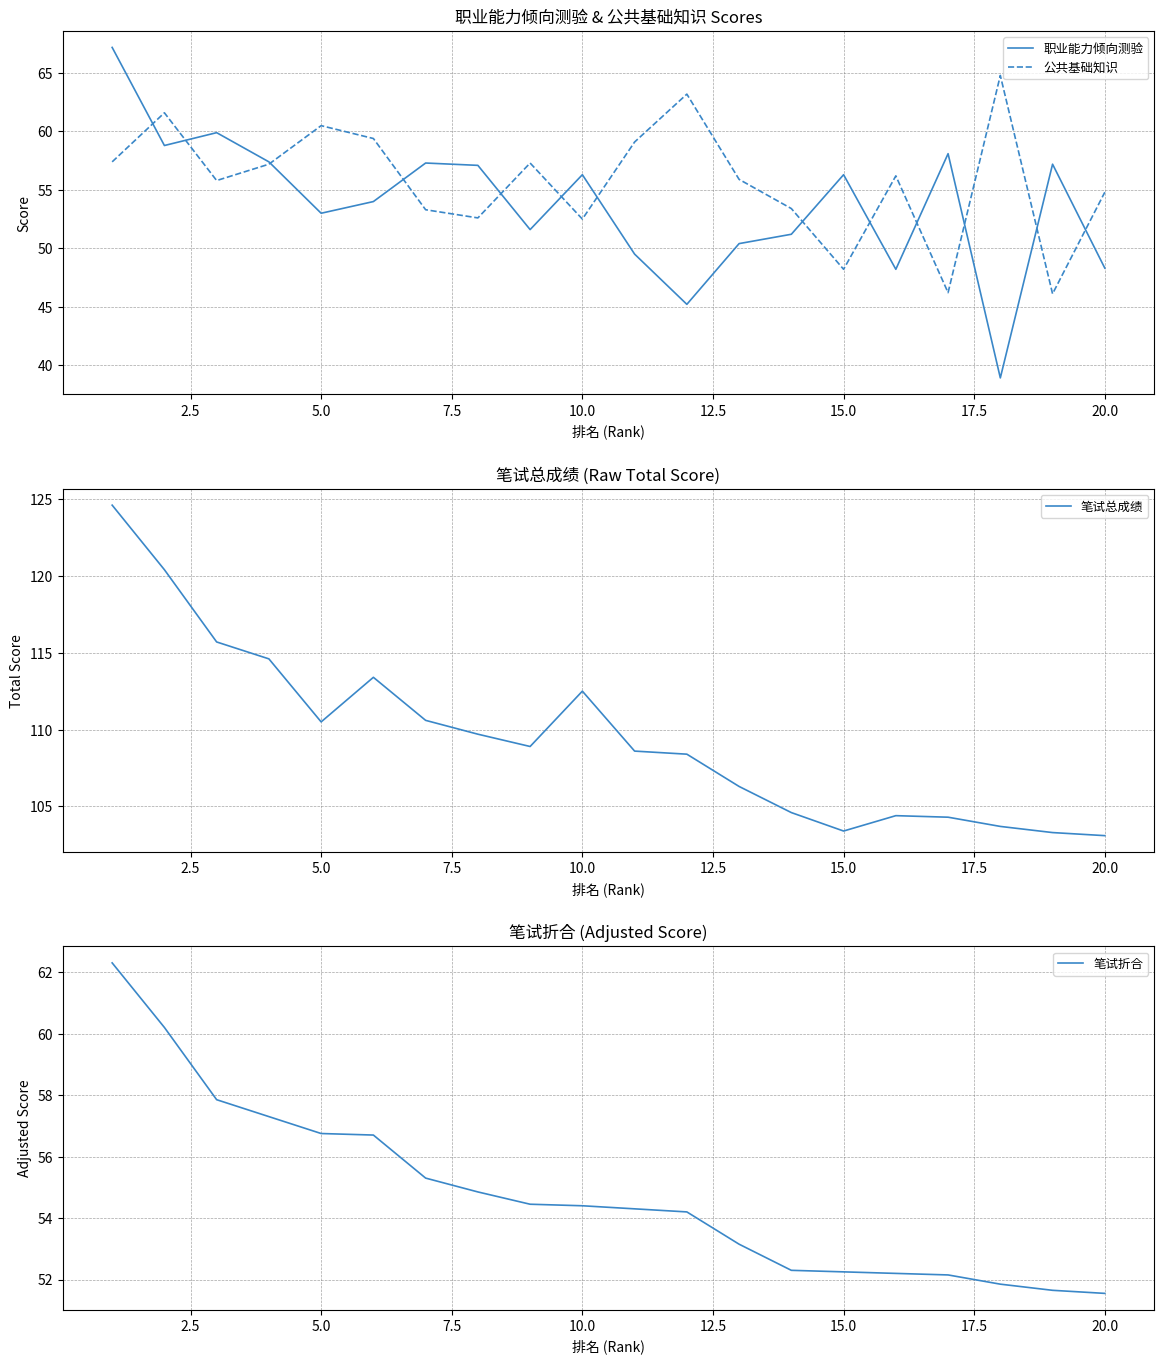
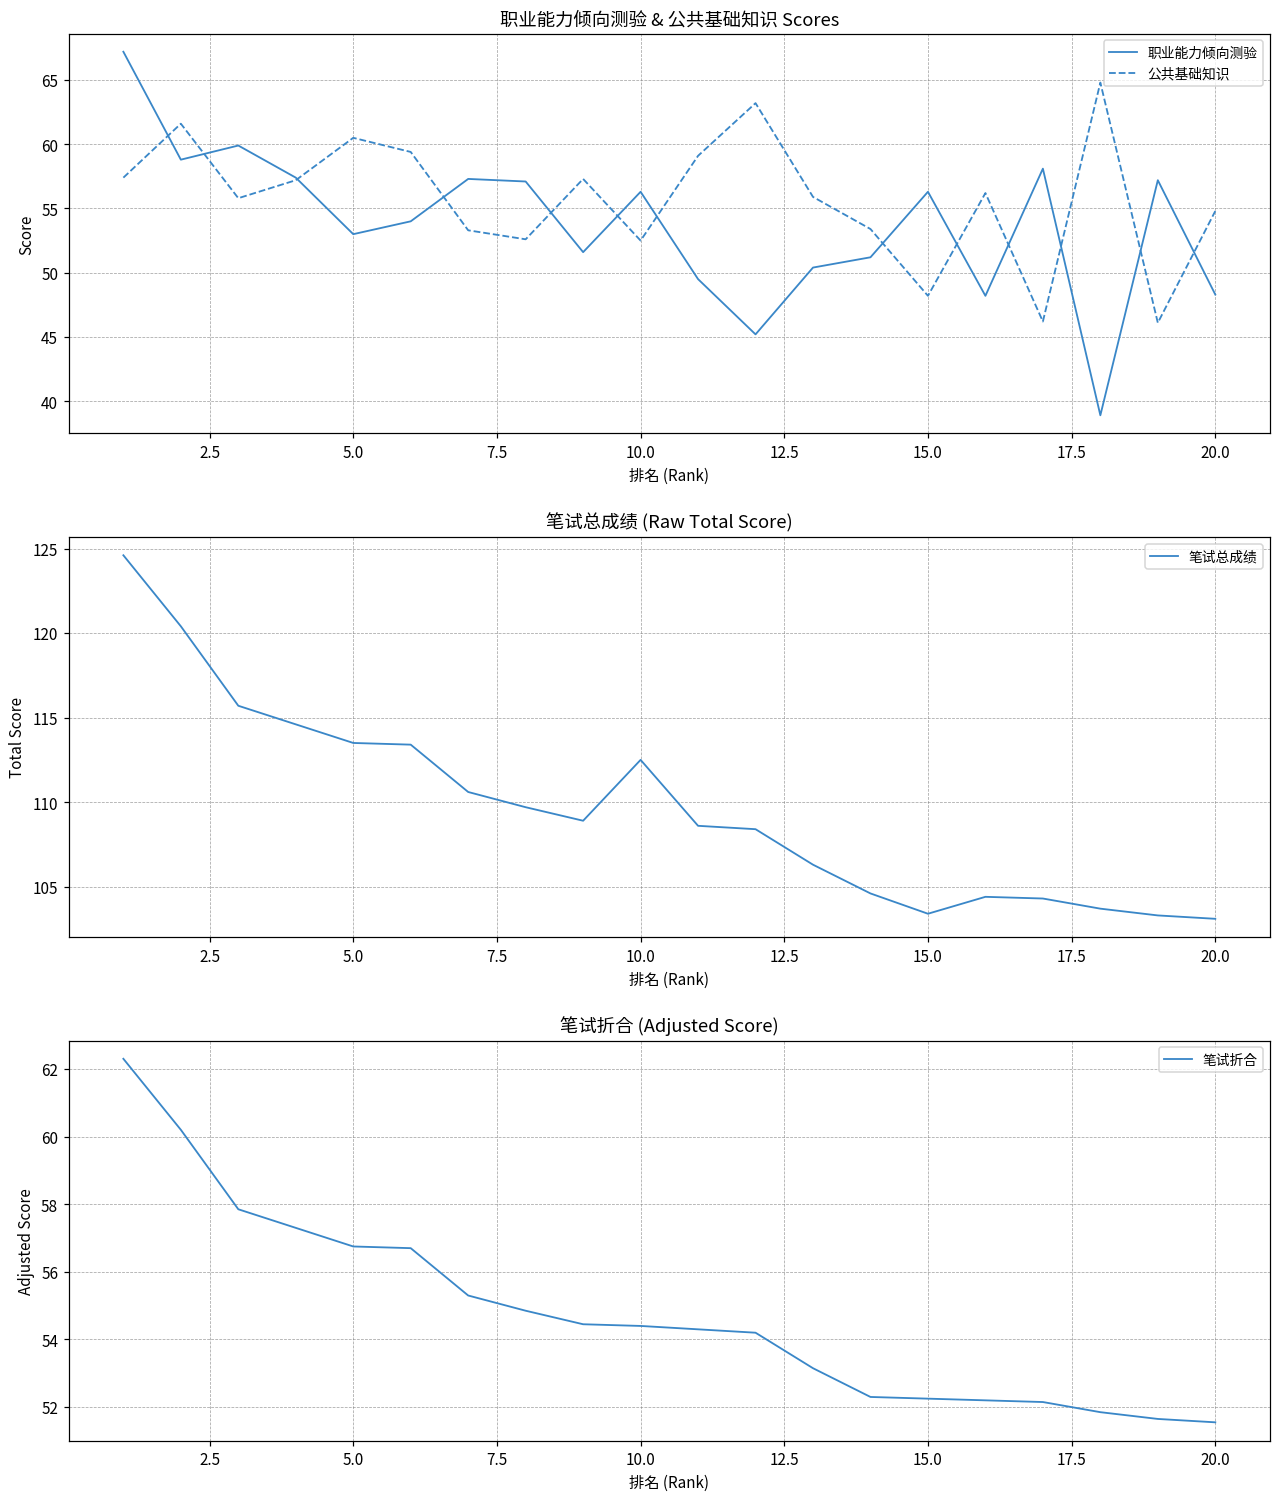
笔试总成绩 (Raw Total Score), 5.0: 110.5 -> 113.5
